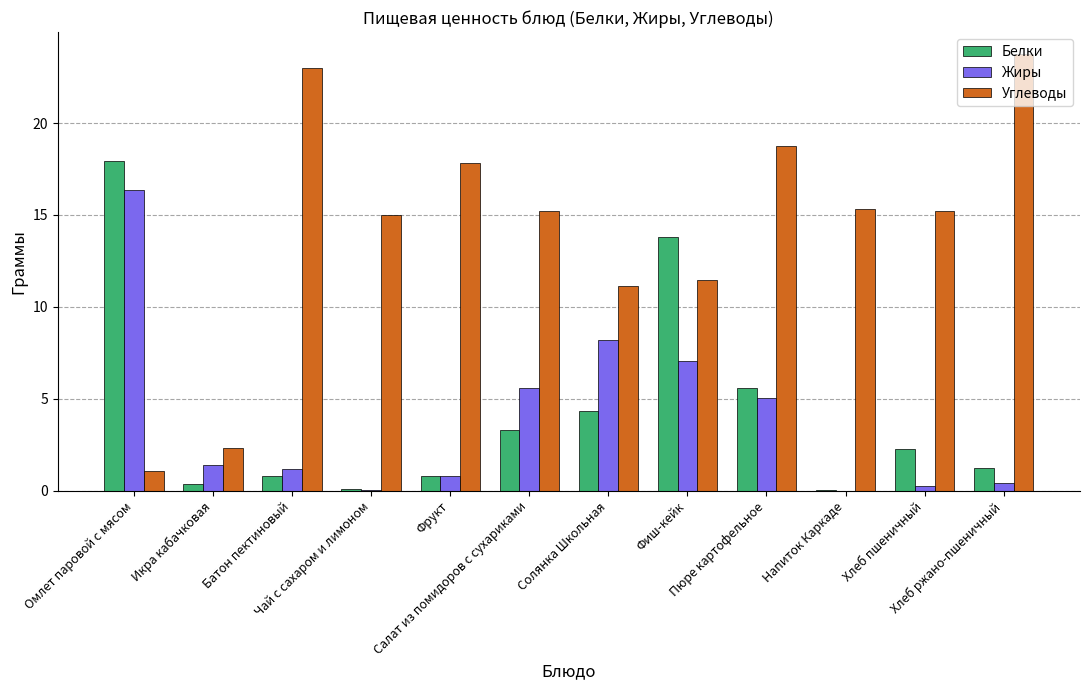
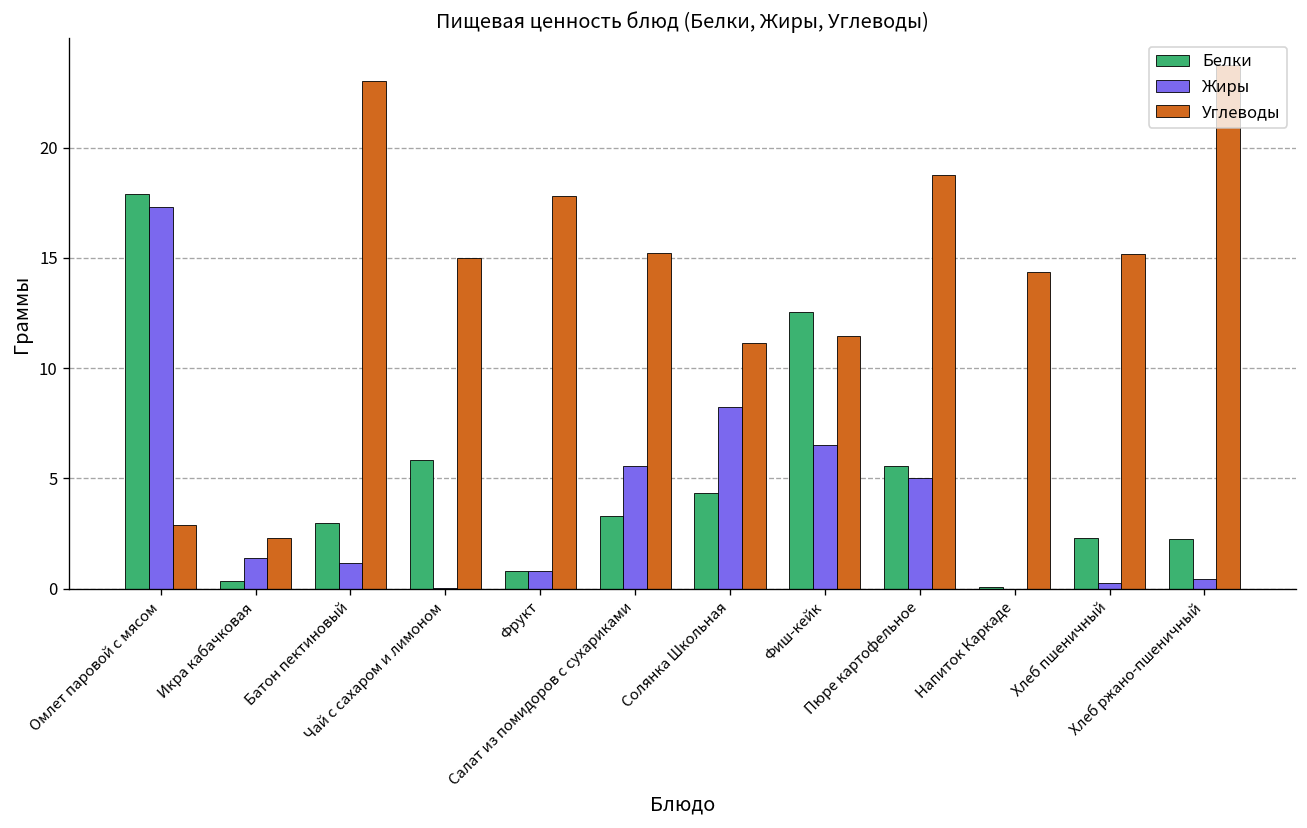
Жиры, Омлет паровой с мясом: 16.4 -> 17.3
Углеводы, Омлет паровой с мясом: 1.1 -> 2.9
Белки, Батон пектиновый: 0.8 -> 3.0
Белки, Чай с сахаром и лимоном: 0.1 -> 5.9
Белки, Фиш-кейк: 13.8 -> 12.5
Жиры, Фиш-кейк: 7.1 -> 6.5
Углеводы, Напиток Каркаде: 15.3 -> 14.3
Белки, Хлеб ржано-пшеничный: 1.2 -> 2.2
